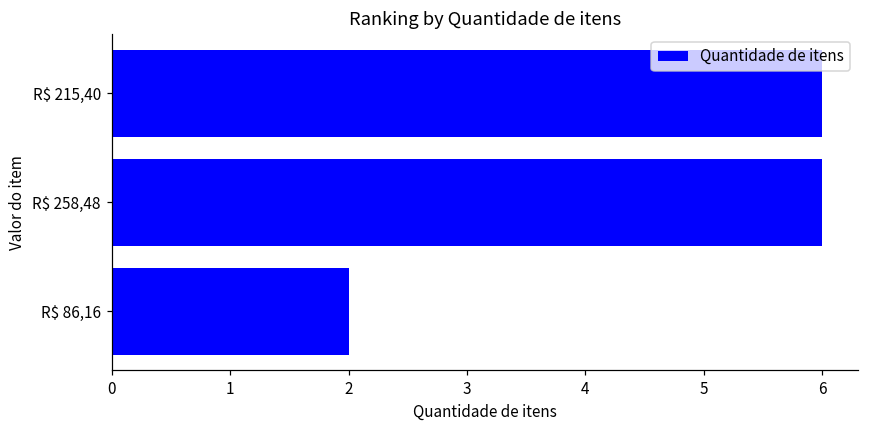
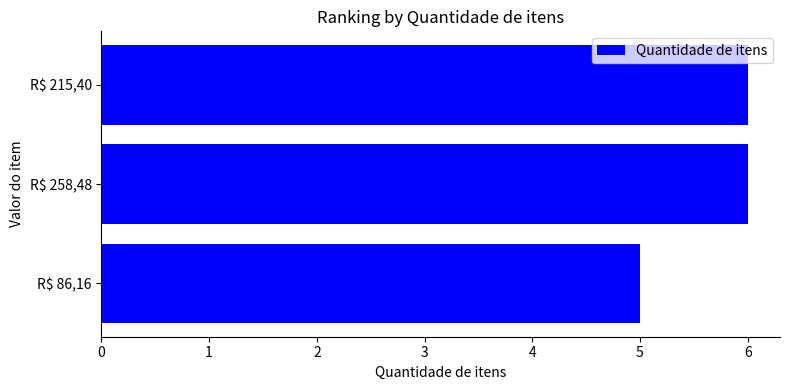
R$ 86,16: 2 -> 5
